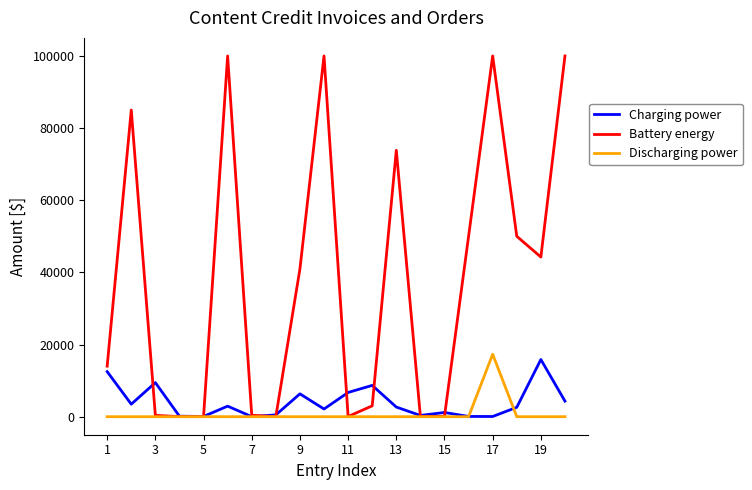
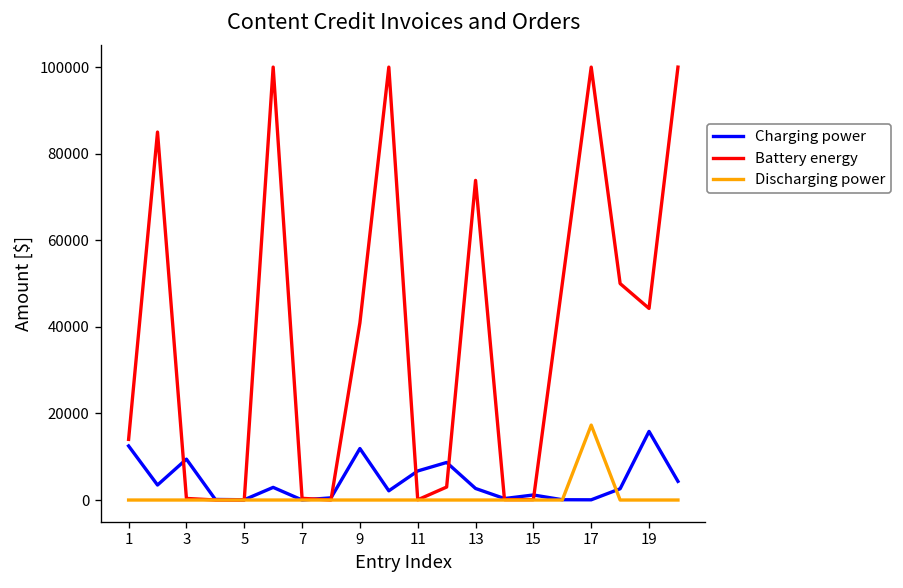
Charging power, 9: 6000 -> 12000
